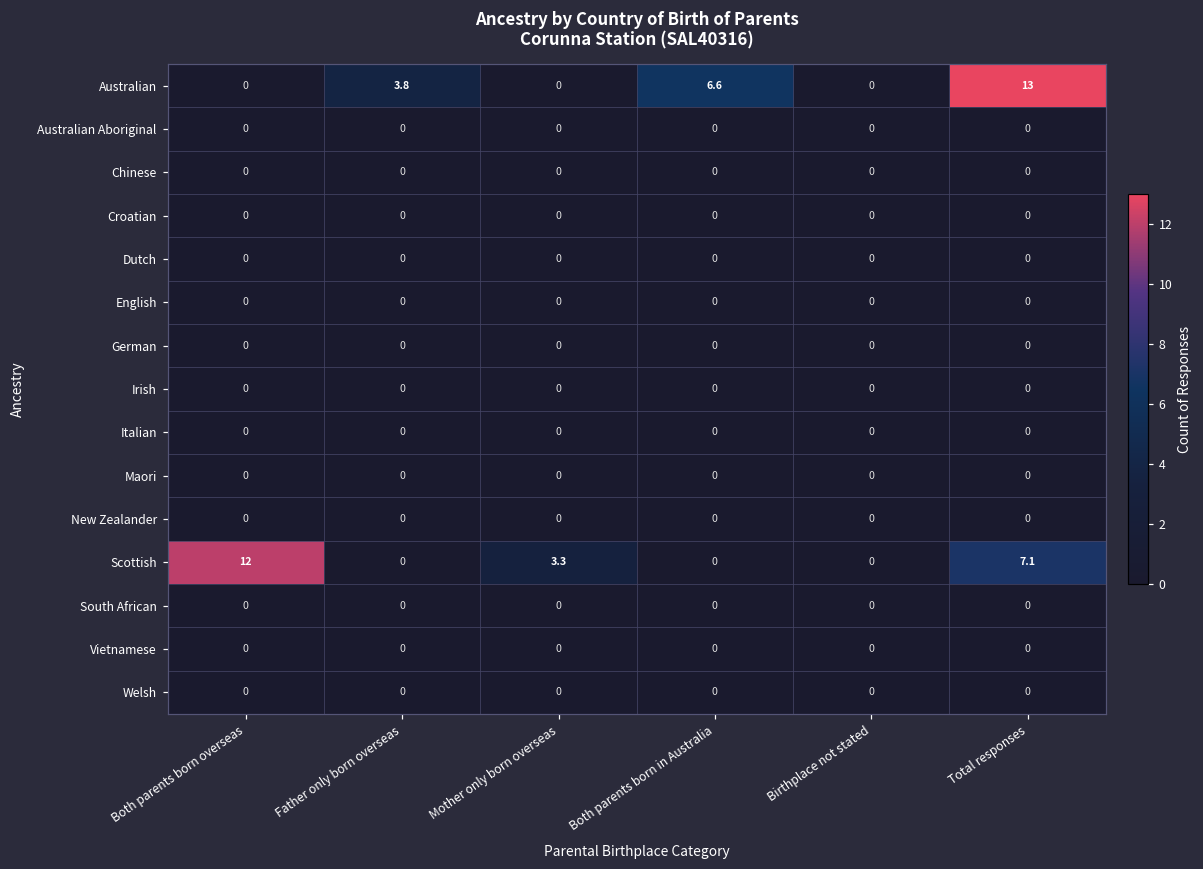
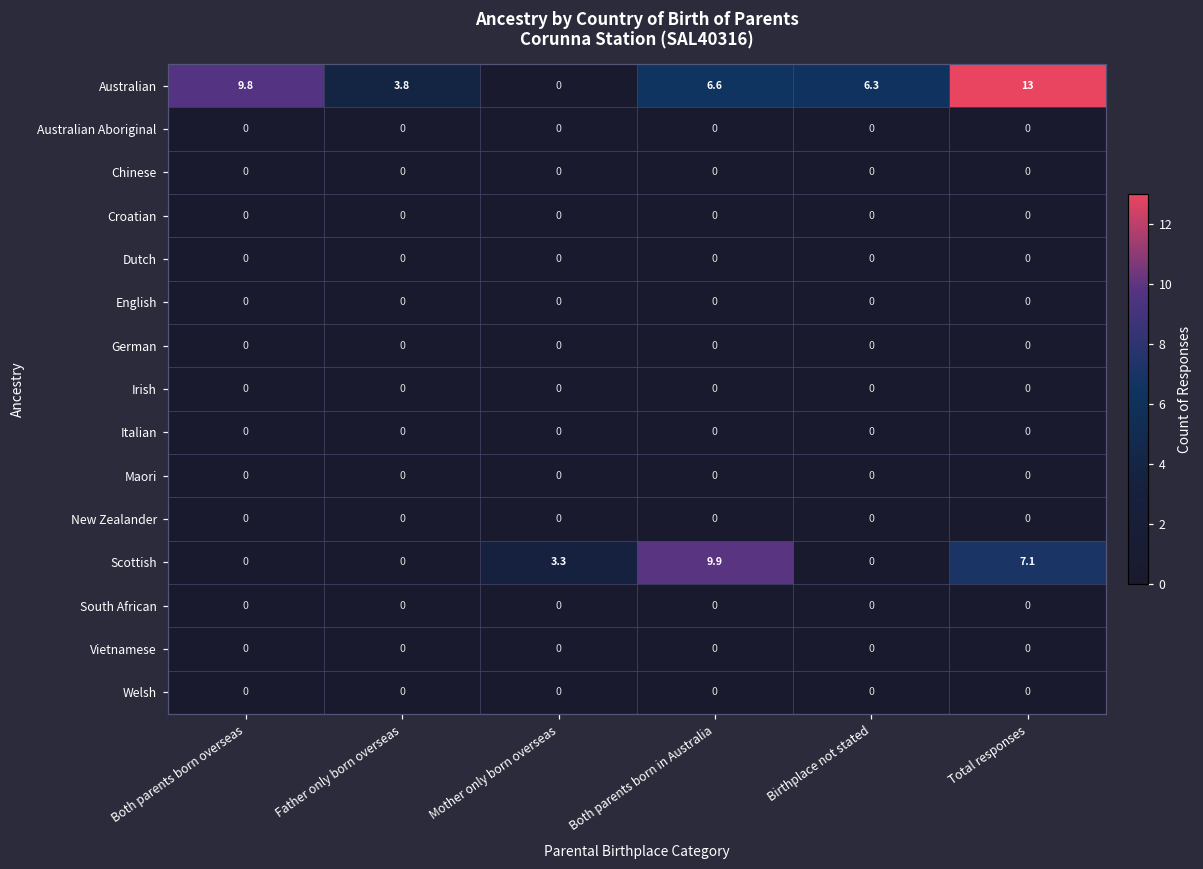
Australian, Both parents born overseas: 0 -> 9.8
Australian, Birthplace not stated: 0 -> 6.3
Scottish, Both parents born overseas: 12 -> 0
Scottish, Both parents born in Australia: 0 -> 9.9
